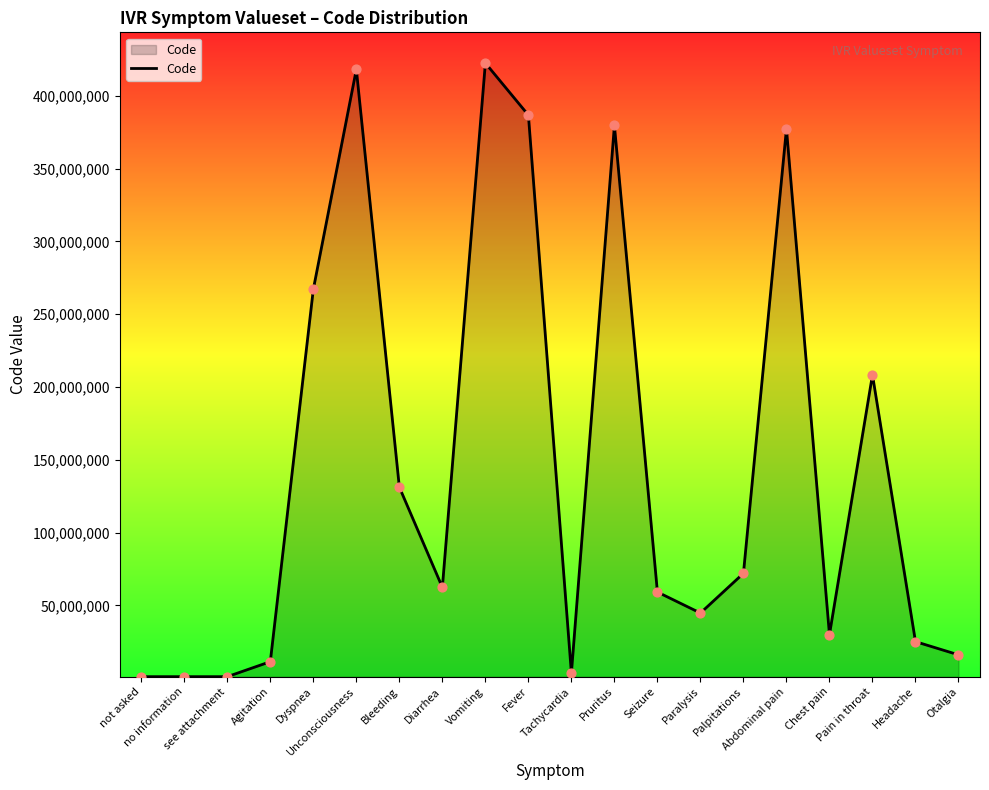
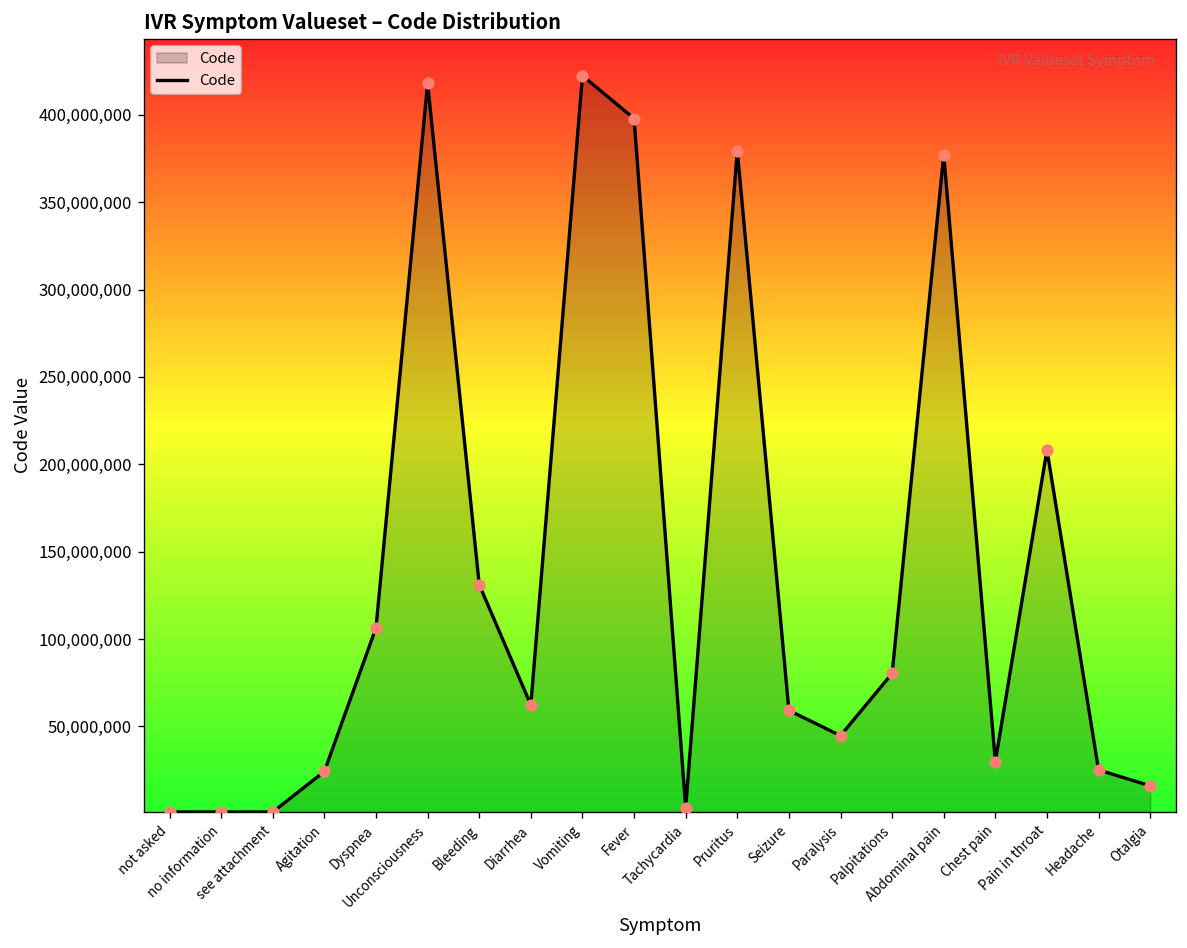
Agitation: 11,000,000 -> 24,000,000
Dyspnea: 267,000,000 -> 106,000,000
Fever: 387,000,000 -> 398,000,000
Palpitations: 72,000,000 -> 80,000,000
